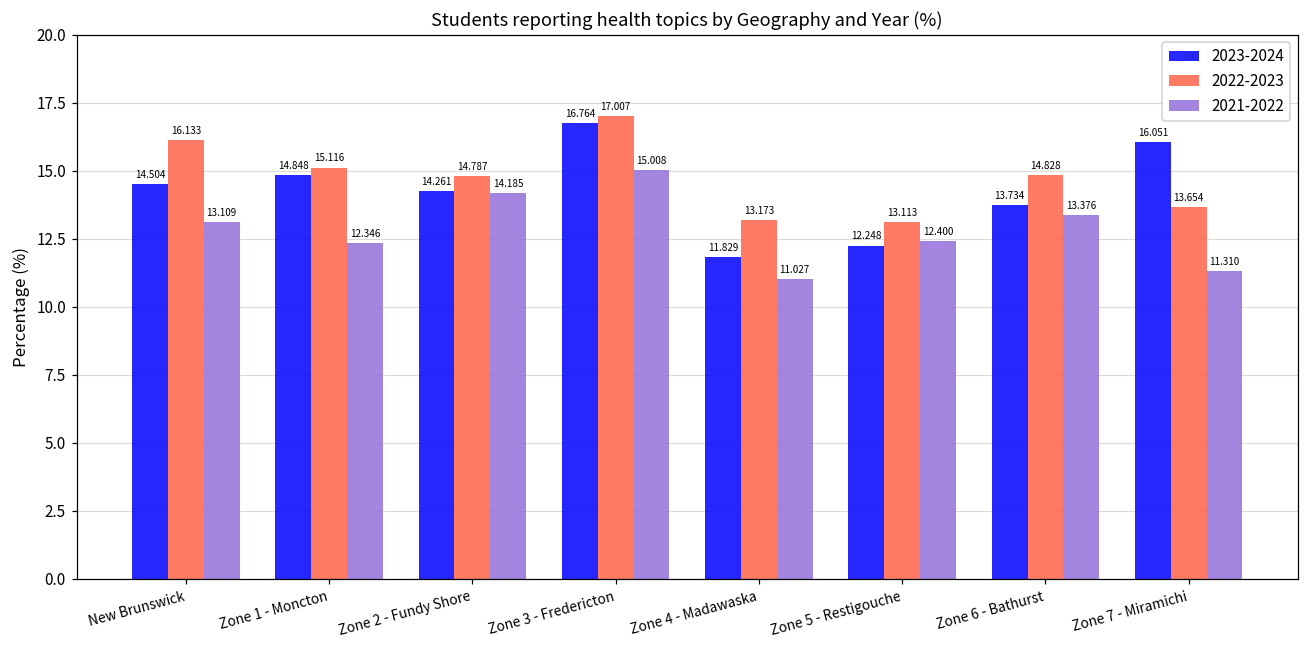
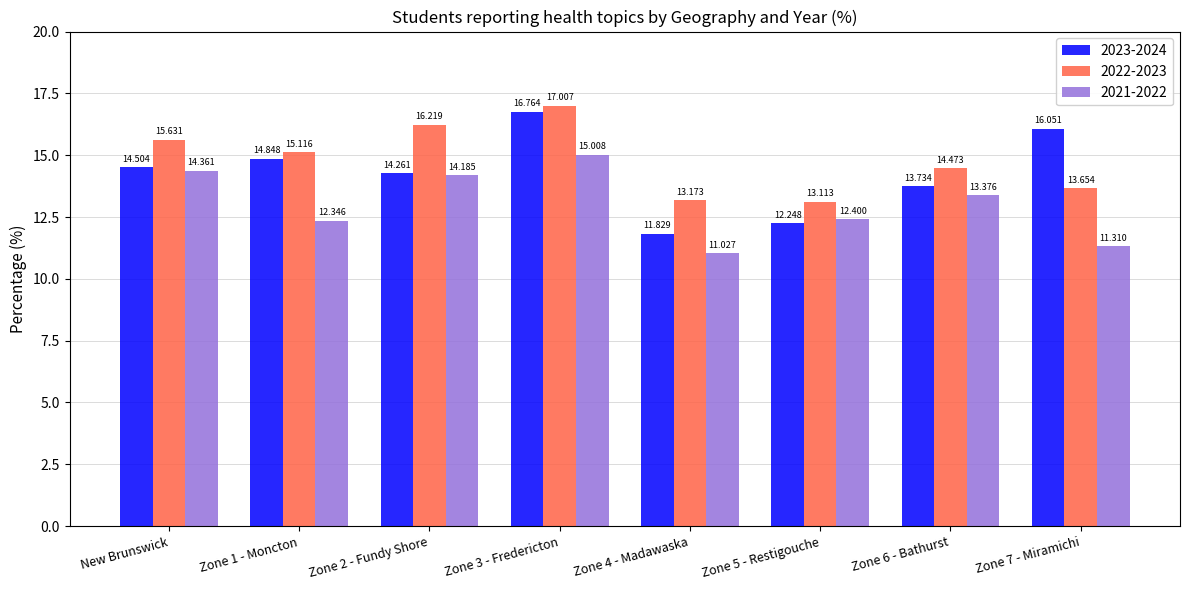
2022-2023, New Brunswick: 16.133 -> 15.631
2021-2022, New Brunswick: 13.109 -> 14.361
2022-2023, Zone 2 - Fundy Shore: 14.787 -> 16.219
2022-2023, Zone 6 - Bathurst: 14.828 -> 14.473
